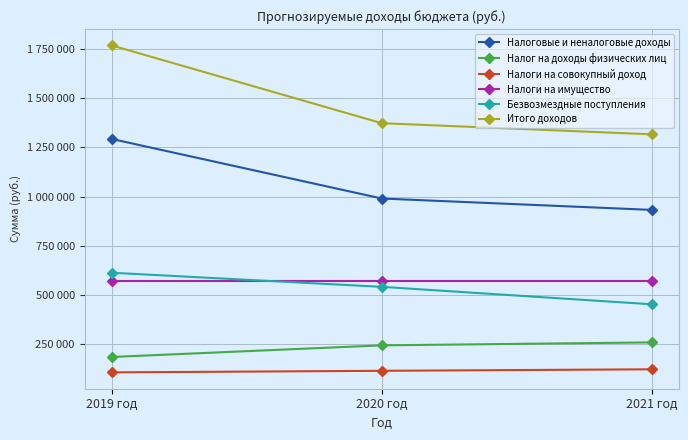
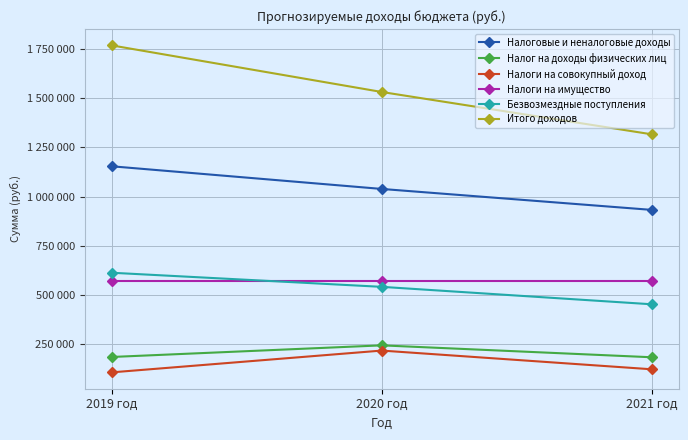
Налоговые и неналоговые доходы, 2019 год: 1290000 -> 1150000
Налоговые и неналоговые доходы, 2020 год: 990000 -> 1040000
Налоги на совокупный доход, 2020 год: 120000 -> 220000
Итого доходов, 2020 год: 1370000 -> 1530000
Налог на доходы физических лиц, 2021 год: 260000 -> 180000
